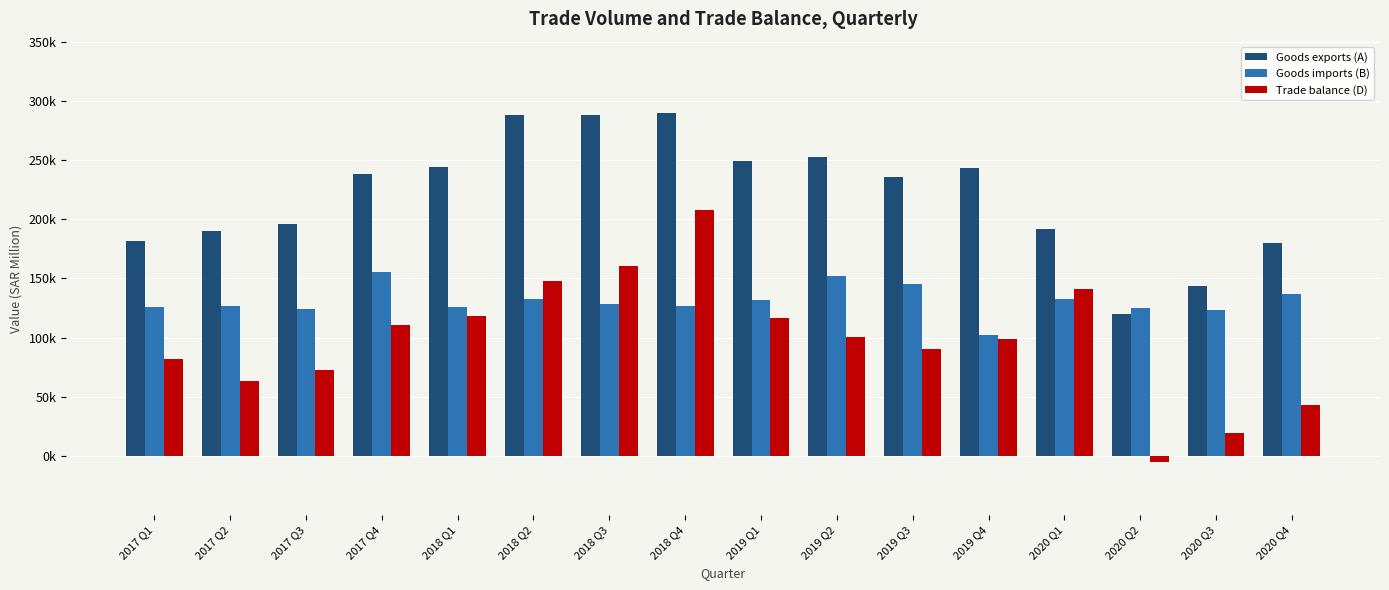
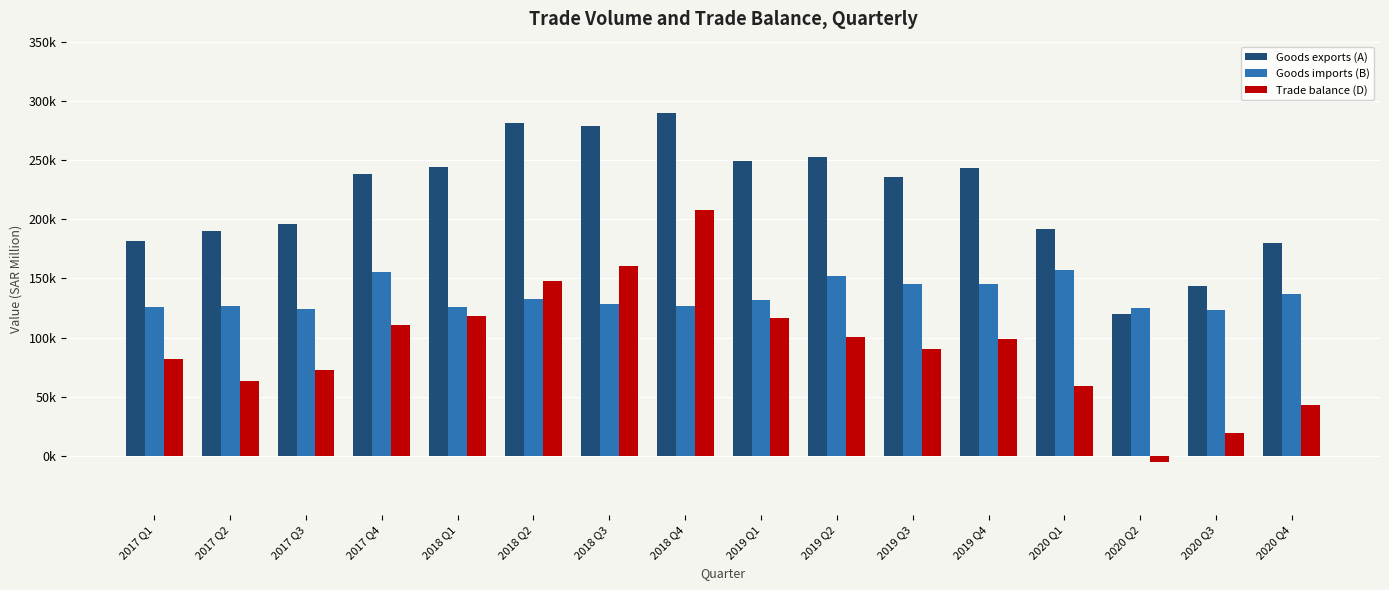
Goods exports (A), 2018 Q2: 288000 -> 281000
Goods exports (A), 2018 Q3: 288000 -> 279000
Goods imports (B), 2019 Q4: 103000 -> 145000
Goods imports (B), 2020 Q1: 132000 -> 157000
Trade balance (D), 2020 Q1: 141000 -> 59000
